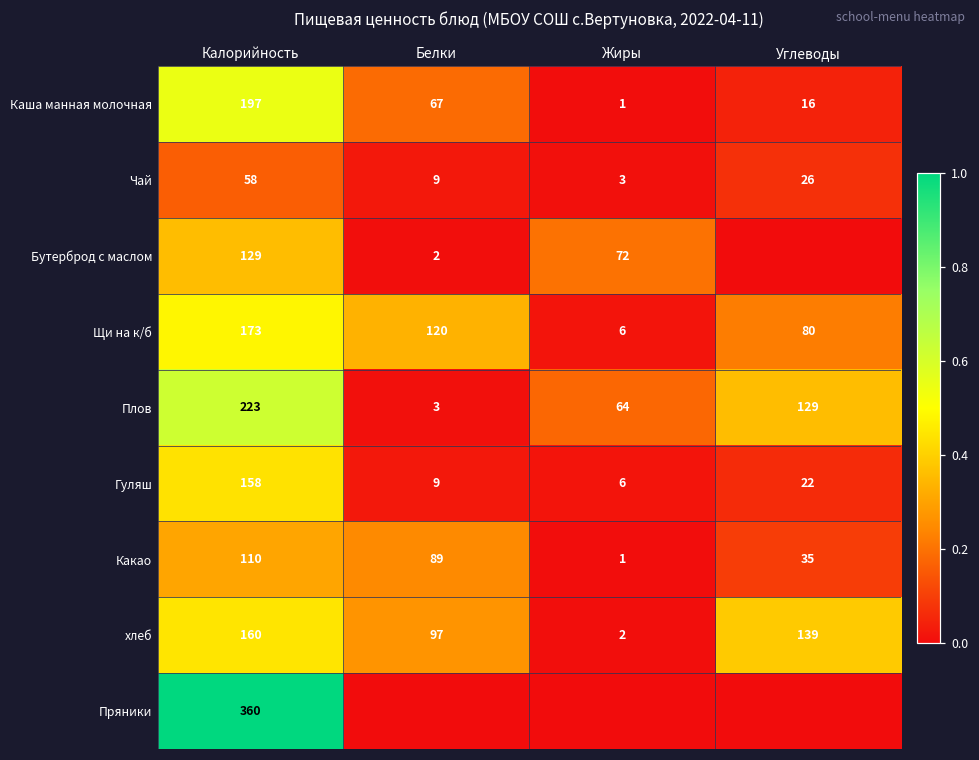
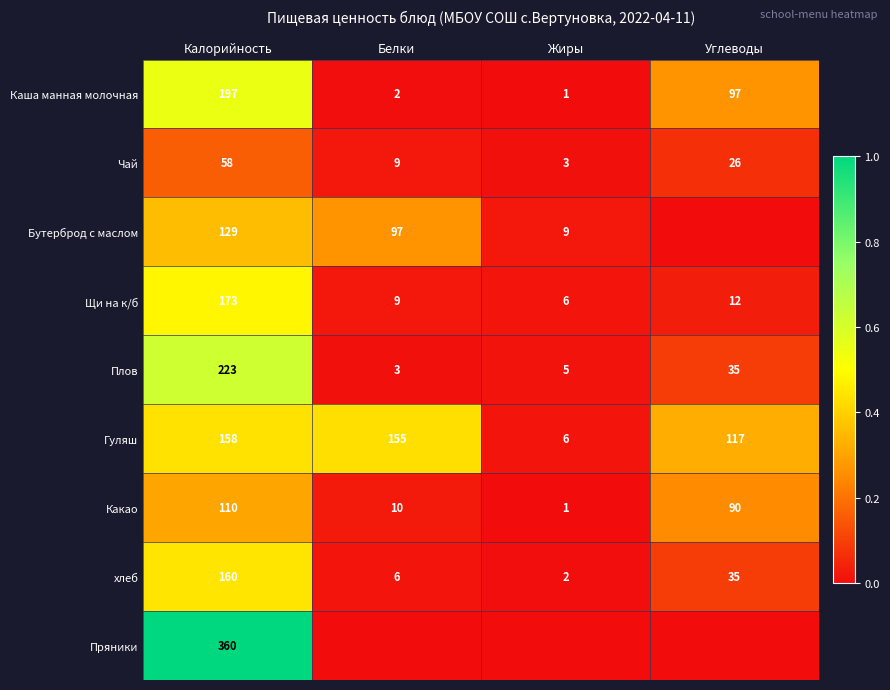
Каша манная молочная, Белки: 67 -> 2
Каша манная молочная, Углеводы: 16 -> 97
Бутерброд с маслом, Белки: 2 -> 97
Бутерброд с маслом, Жиры: 72 -> 9
Щи на к/б, Белки: 120 -> 9
Щи на к/б, Углеводы: 80 -> 12
Плов, Жиры: 64 -> 5
Плов, Углеводы: 129 -> 35
Гуляш, Белки: 9 -> 155
Гуляш, Углеводы: 22 -> 117
Какао, Белки: 89 -> 10
Какао, Углеводы: 35 -> 90
хлеб, Белки: 97 -> 6
хлеб, Углеводы: 139 -> 35
